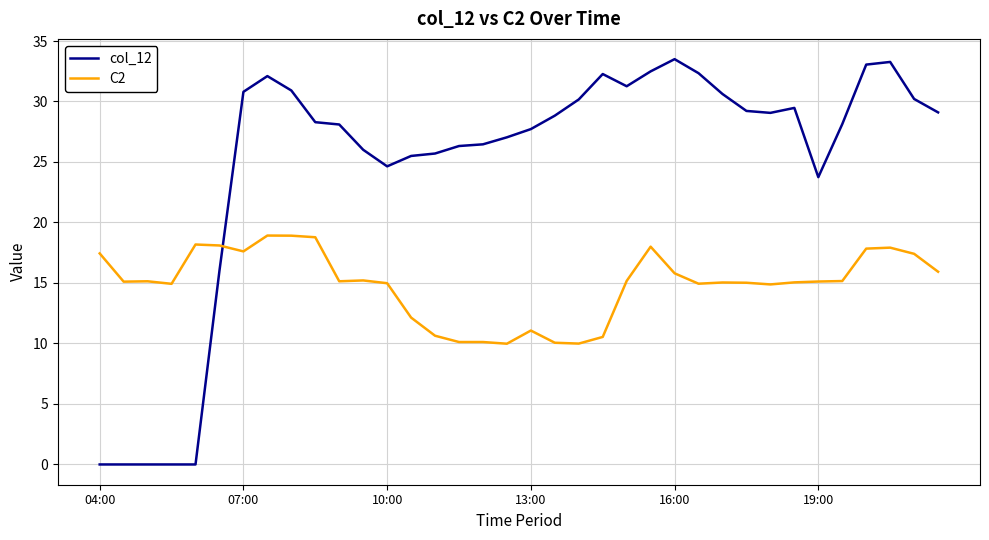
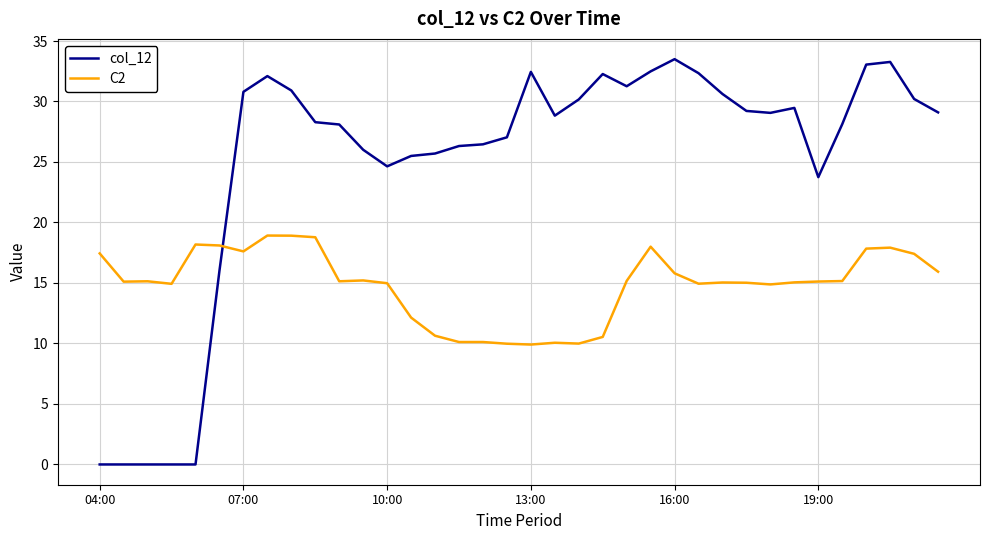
col_12, 13:00: 27.7 -> 32.4
C2, 13:00: 11.1 -> 9.9
